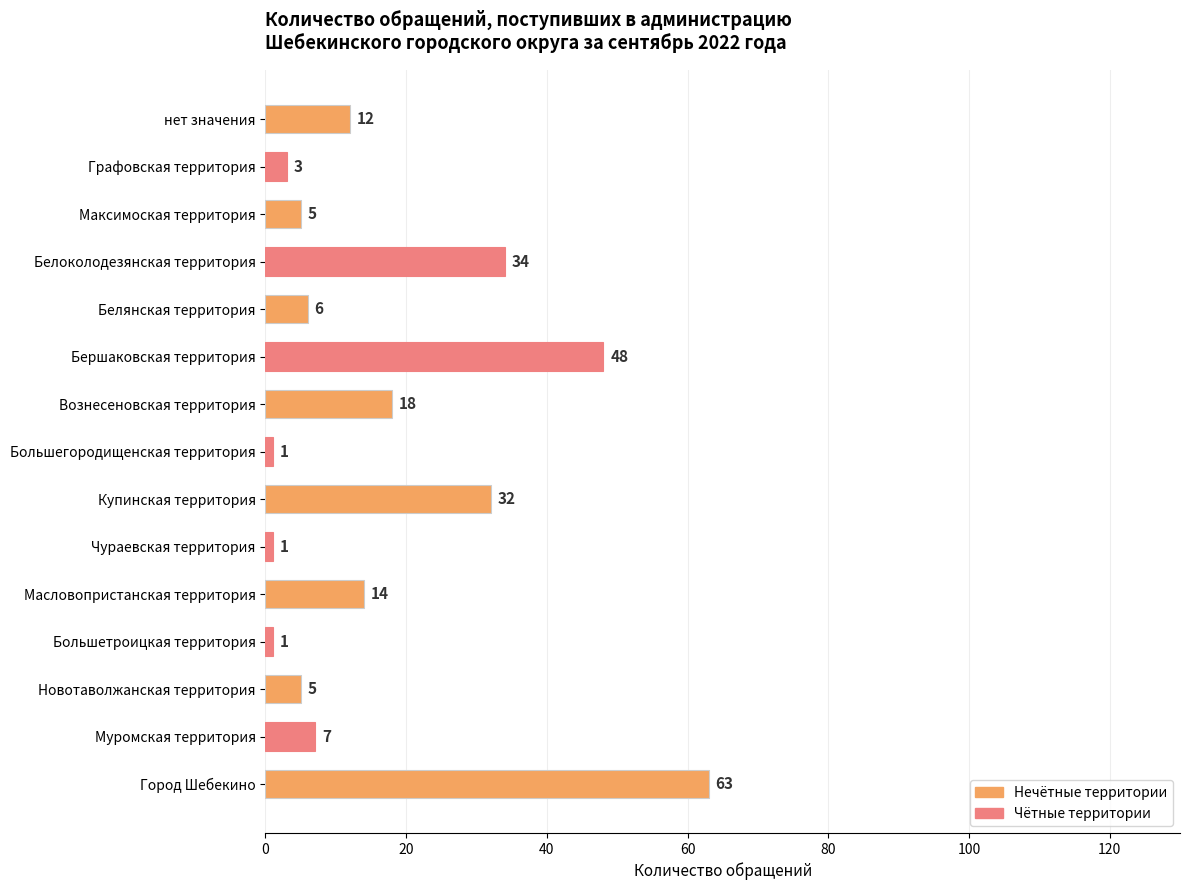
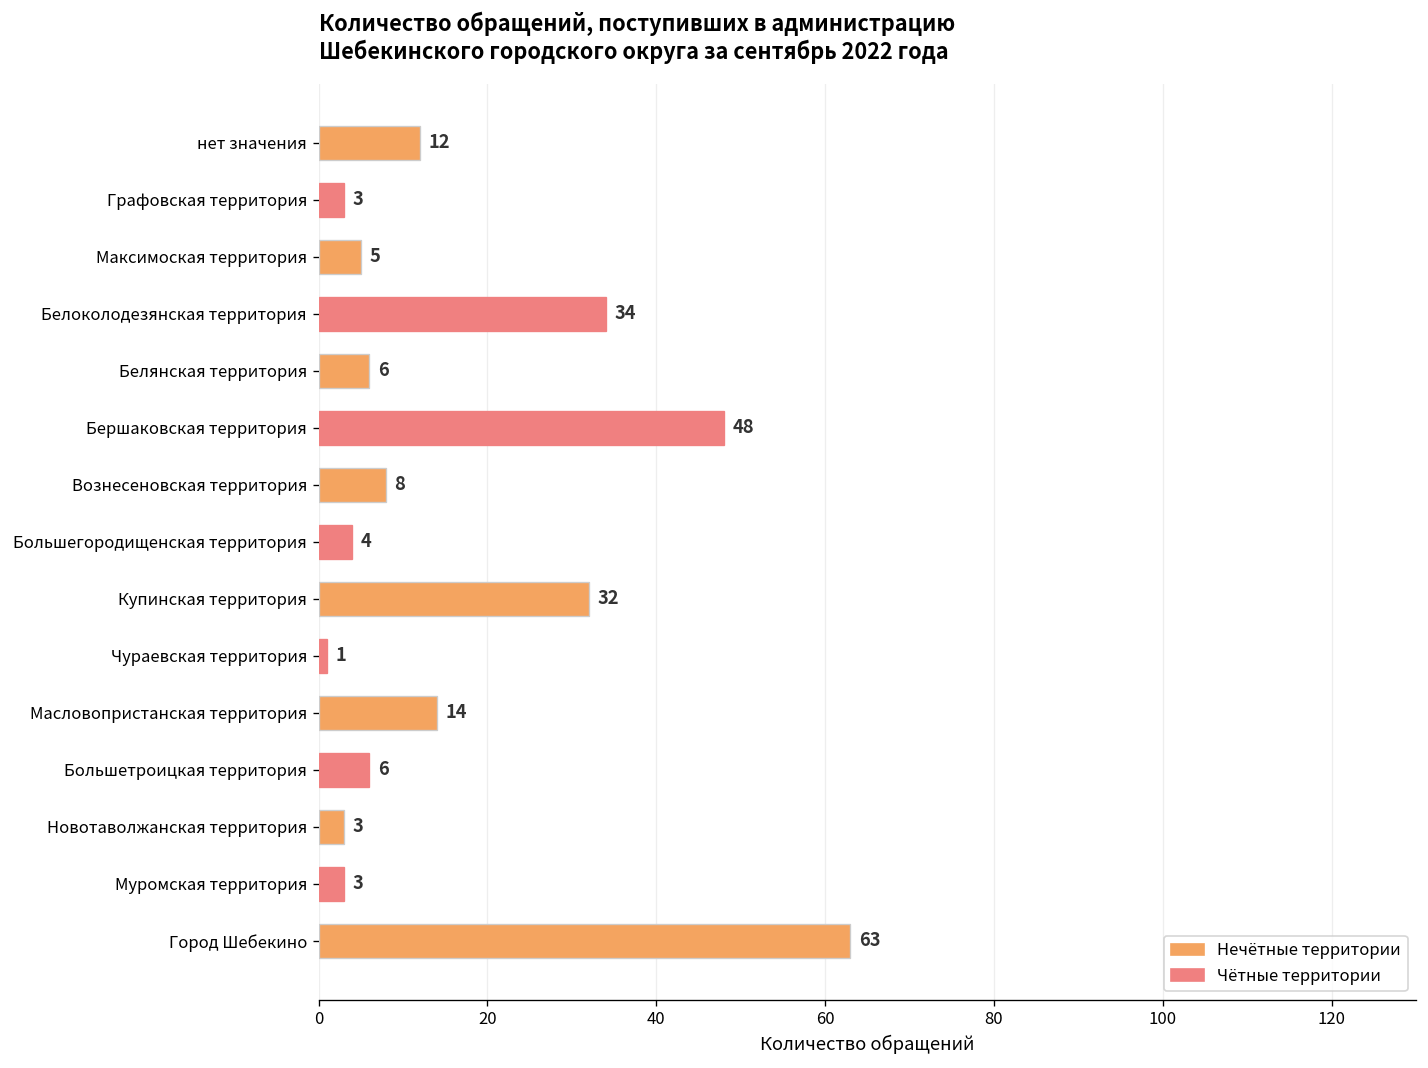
Вознесеновская территория: 18 -> 8
Большегородищенская территория: 1 -> 4
Большетроицкая территория: 1 -> 6
Новотаволжанская территория: 5 -> 3
Муромская территория: 7 -> 3
